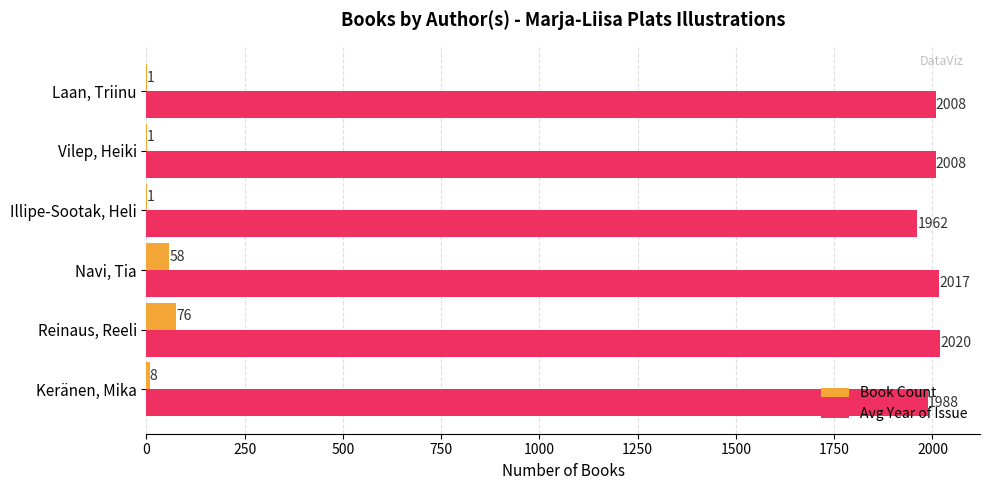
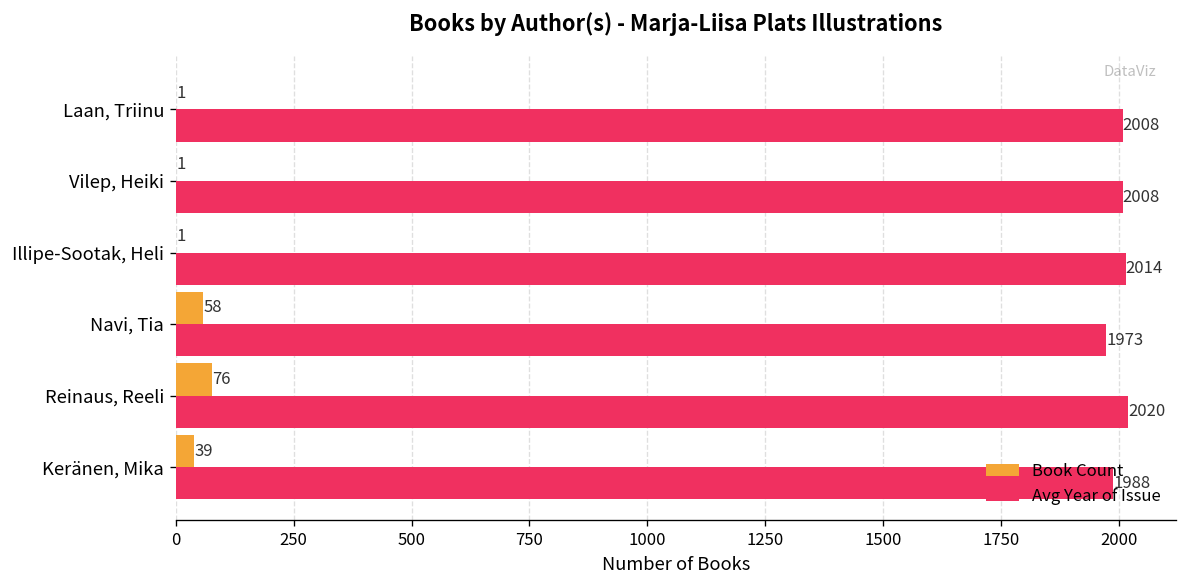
Avg Year of Issue, Illipe-Sootak, Heli: 1962 -> 2014
Avg Year of Issue, Navi, Tia: 2017 -> 1973
Book Count, Keränen, Mika: 8 -> 39
